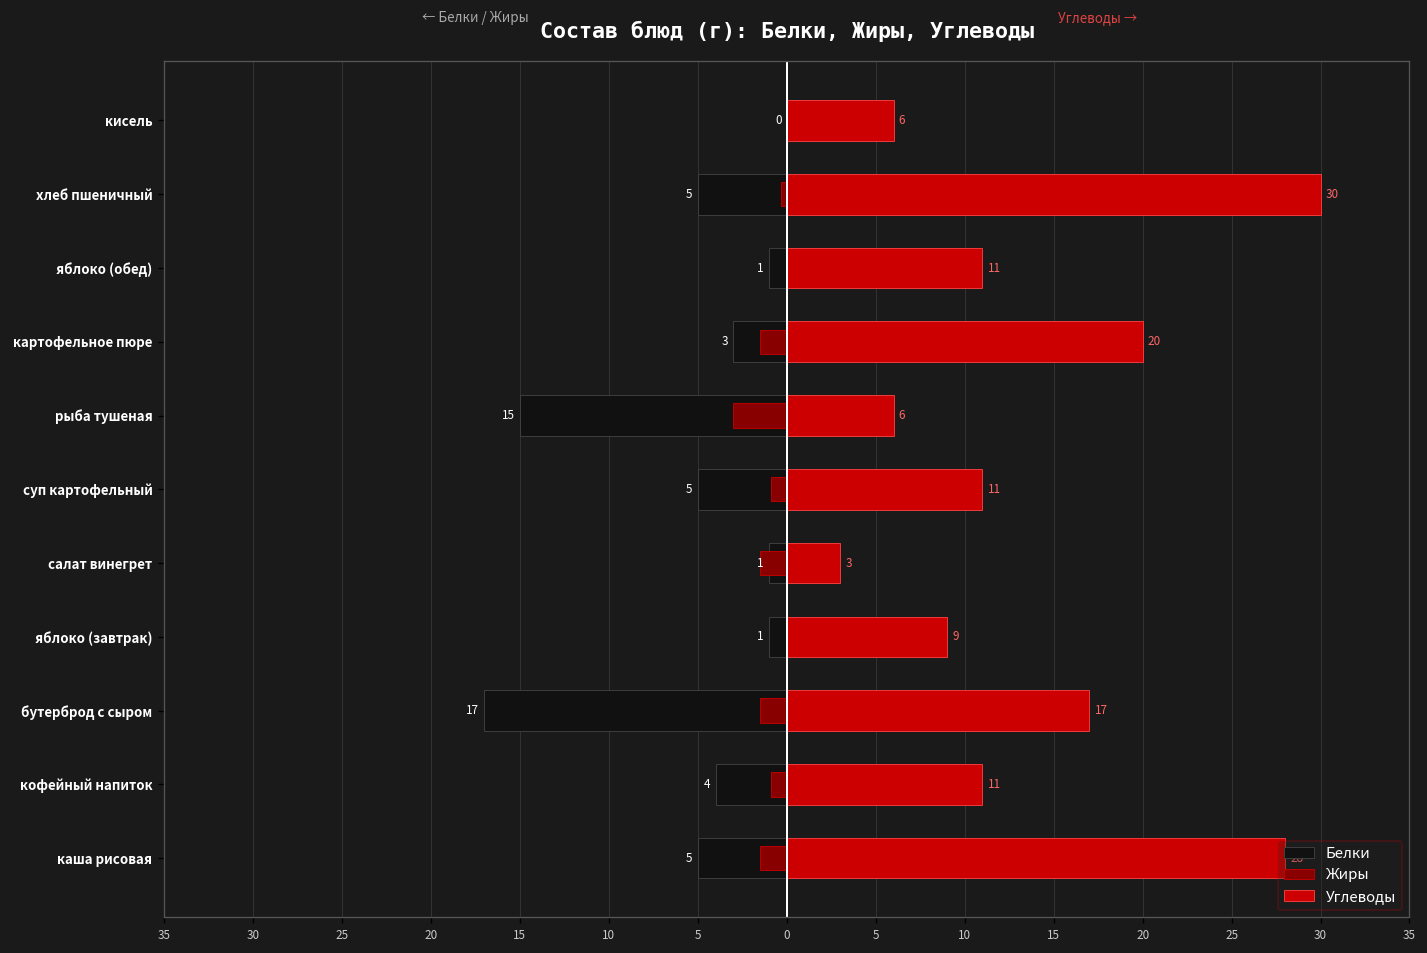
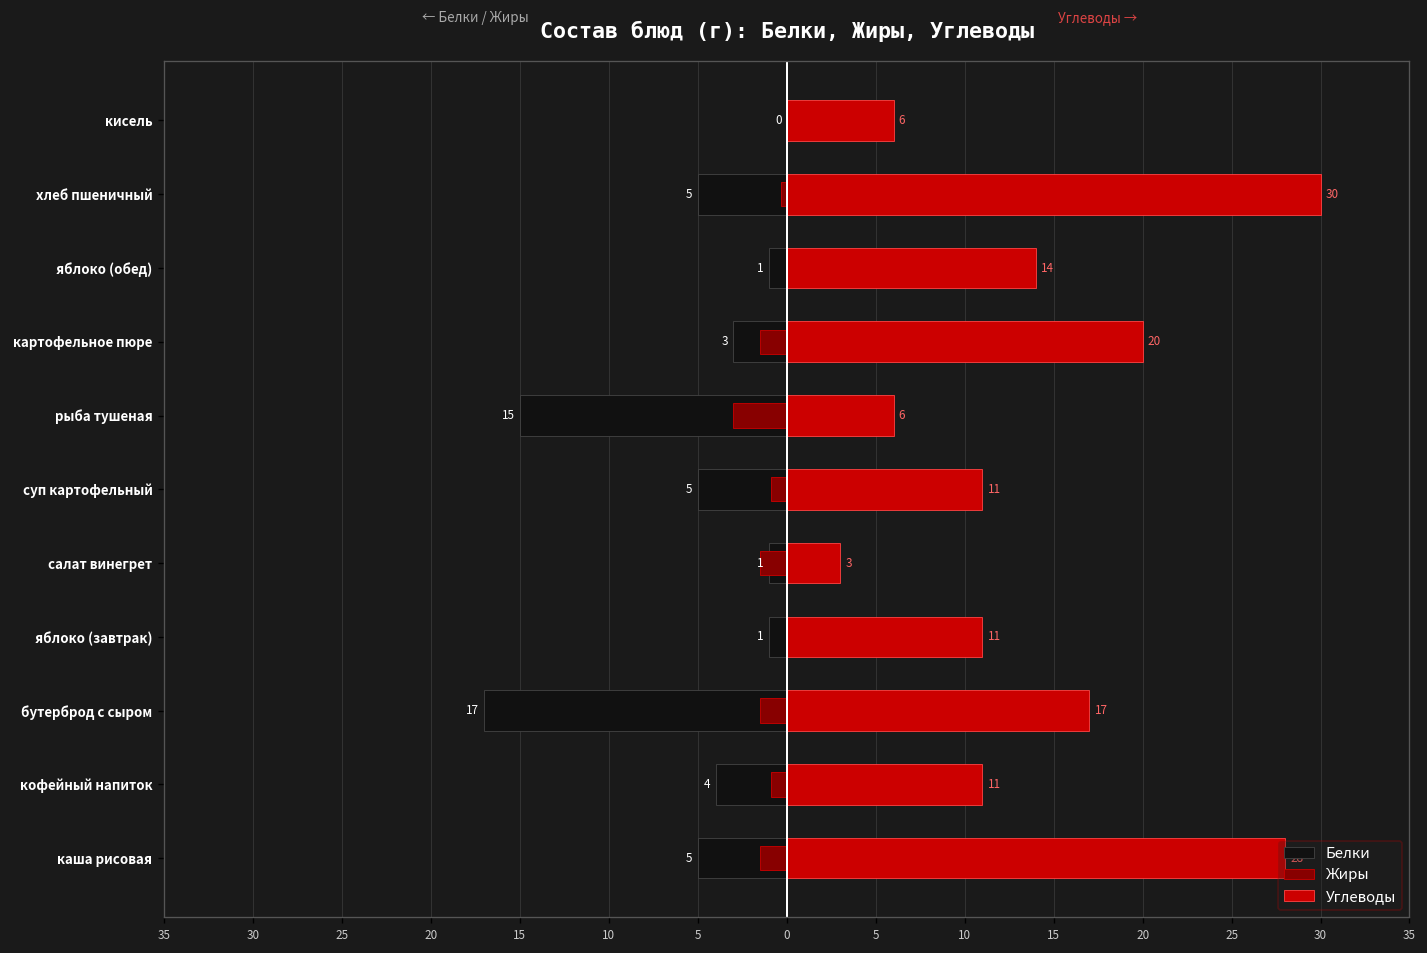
Углеводы, яблоко (обед): 11 -> 14
Углеводы, яблоко (завтрак): 9 -> 11
